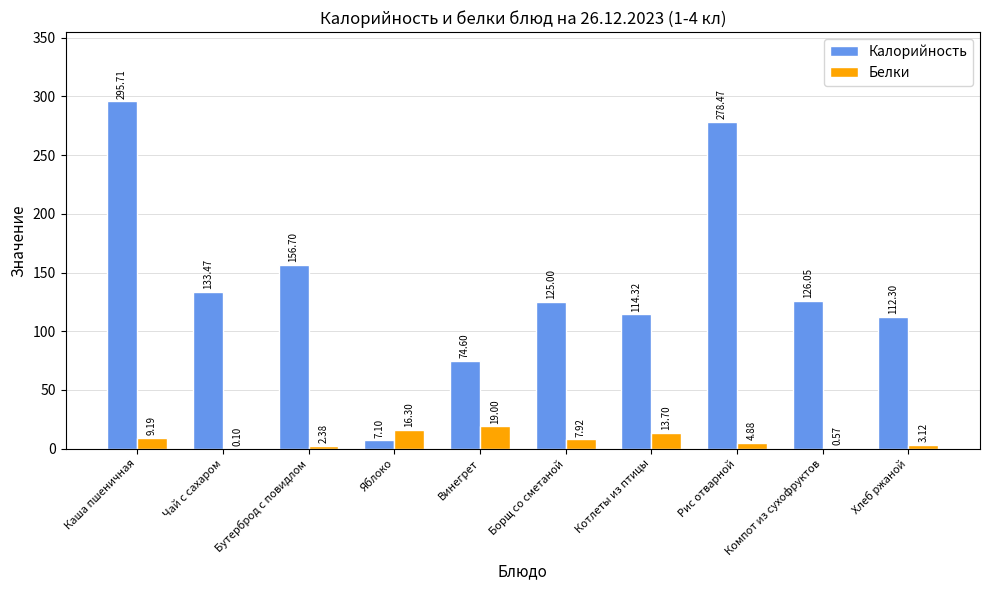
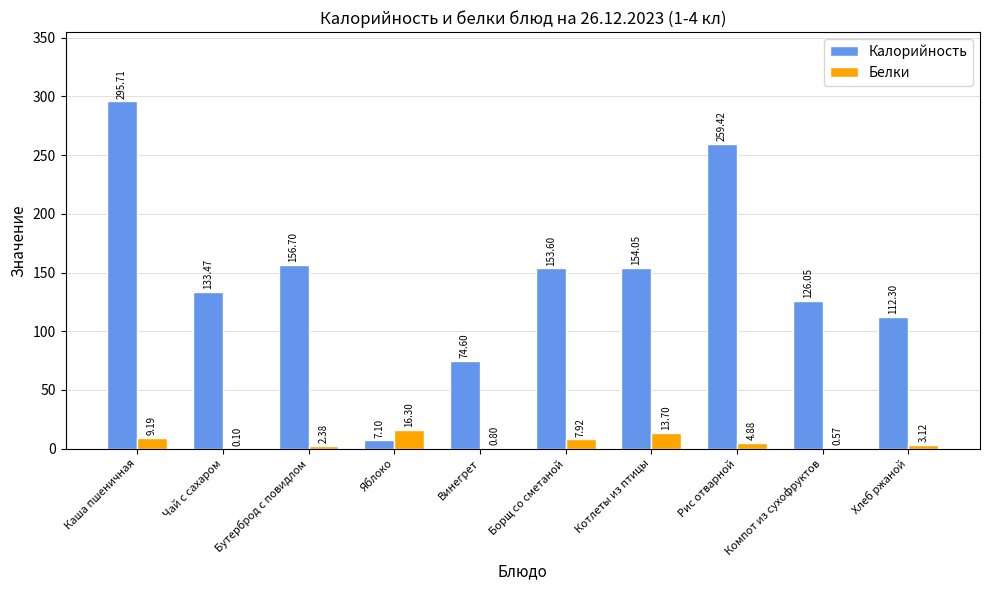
Белки, Винегрет: 19.00 -> 0.80
Калорийность, Борщ со сметаной: 125.00 -> 153.60
Калорийность, Котлеты из птицы: 114.32 -> 154.05
Калорийность, Рис отварной: 278.47 -> 259.42
